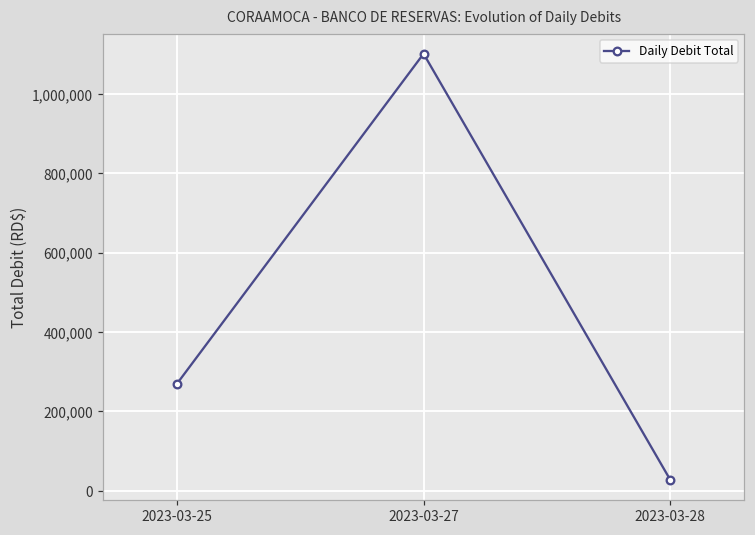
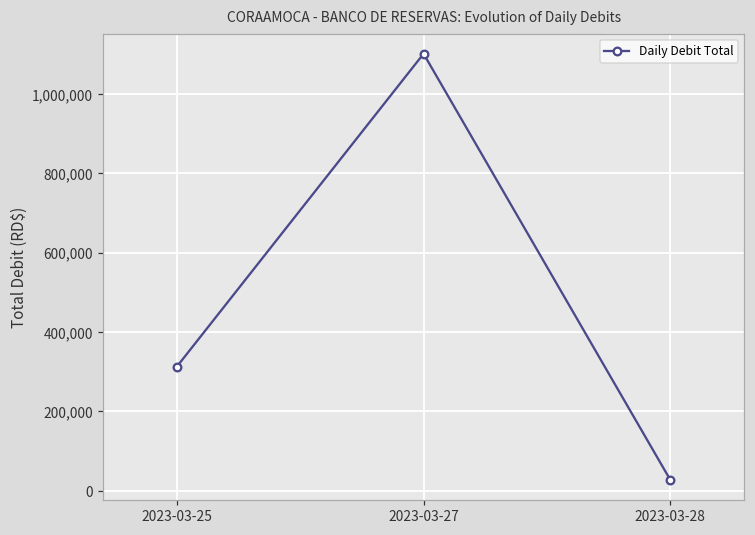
2023-03-25: 270,000 -> 310,000
